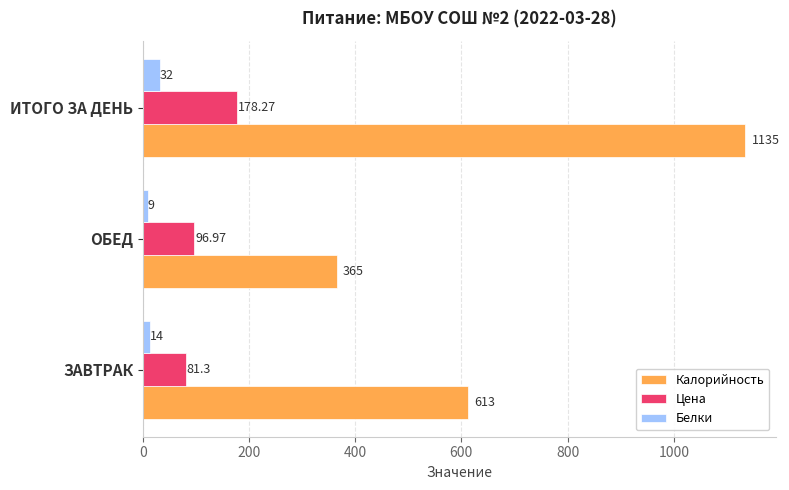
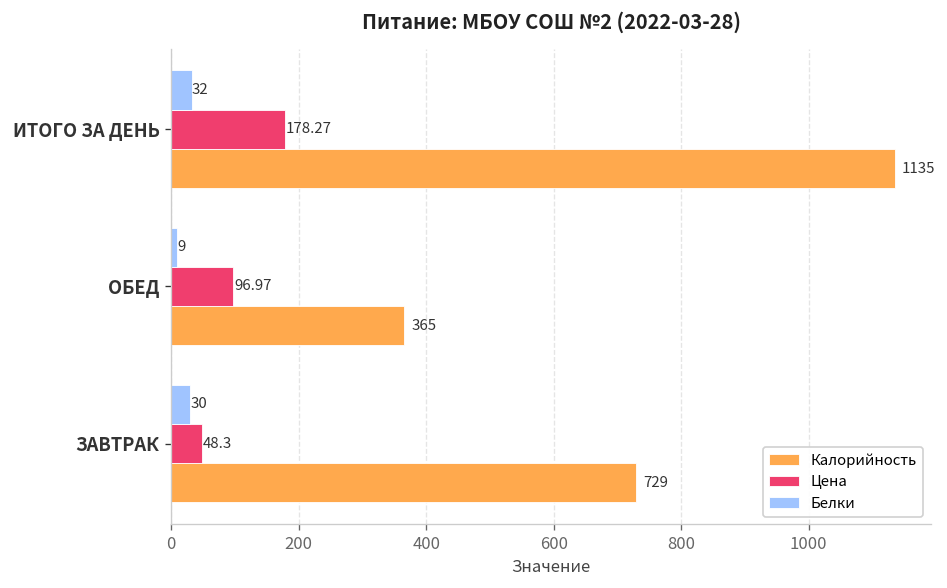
Белки, ЗАВТРАК: 14 -> 30
Цена, ЗАВТРАК: 81.3 -> 48.3
Калорийность, ЗАВТРАК: 613 -> 729
